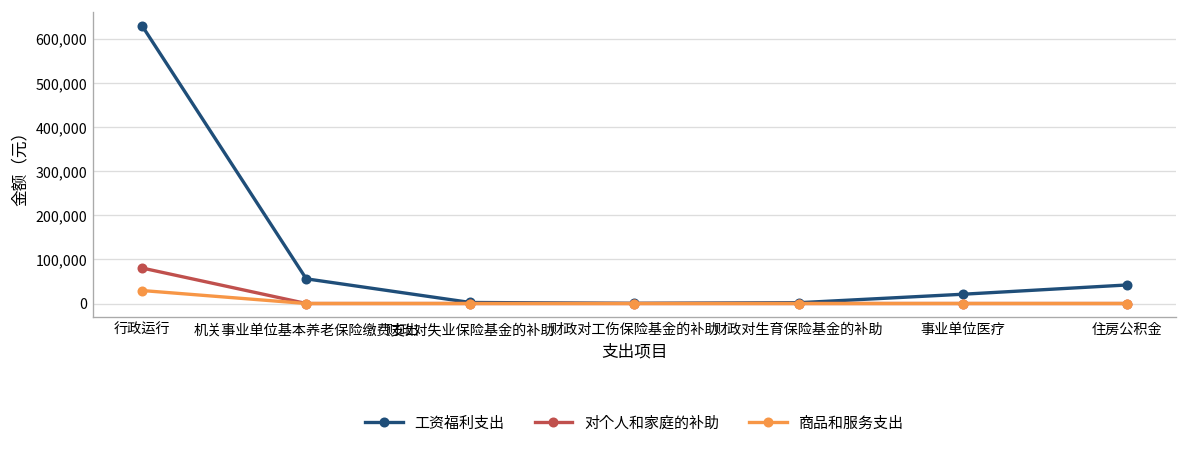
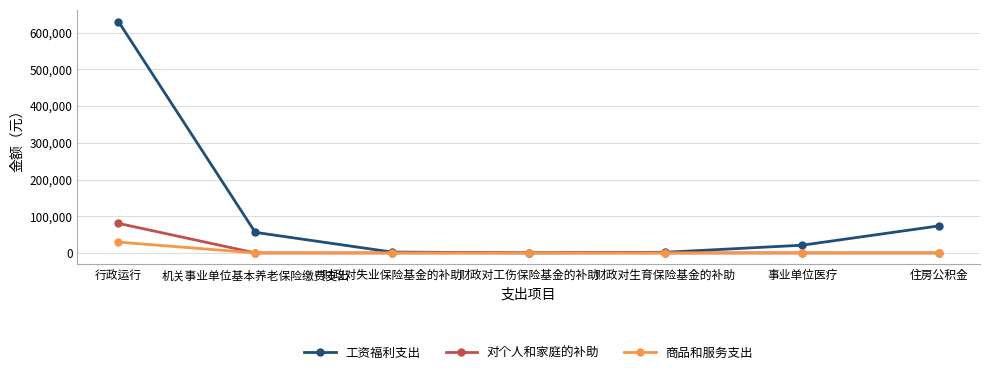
工资福利支出, 住房公积金: 40,000 -> 70,000
